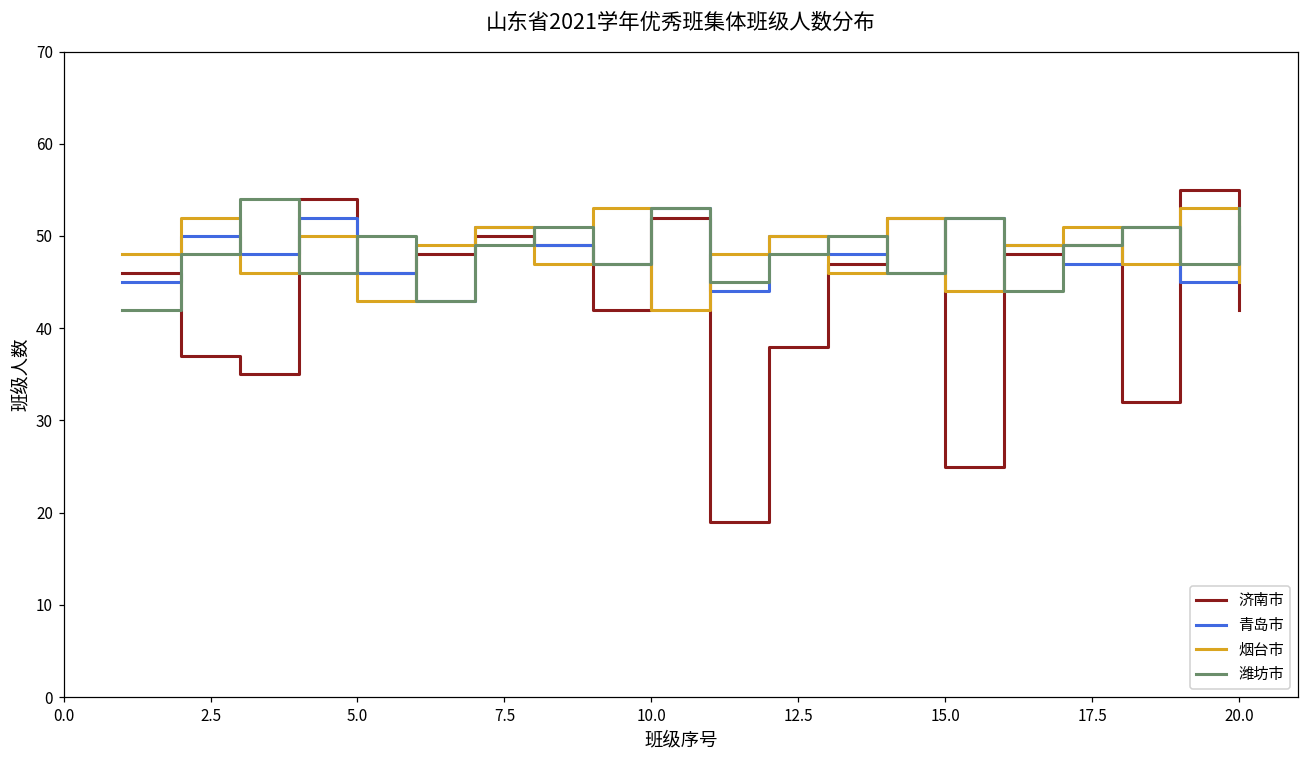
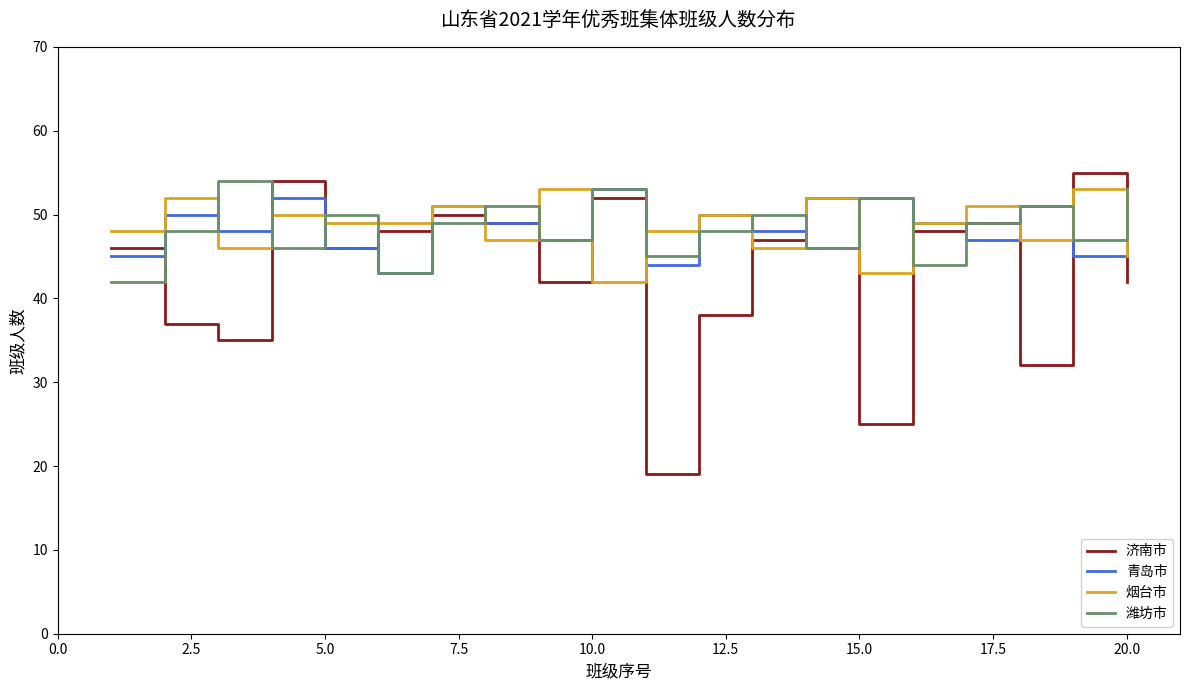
烟台市, 5.0: 43 -> 49
烟台市, 15.0: 44 -> 43
